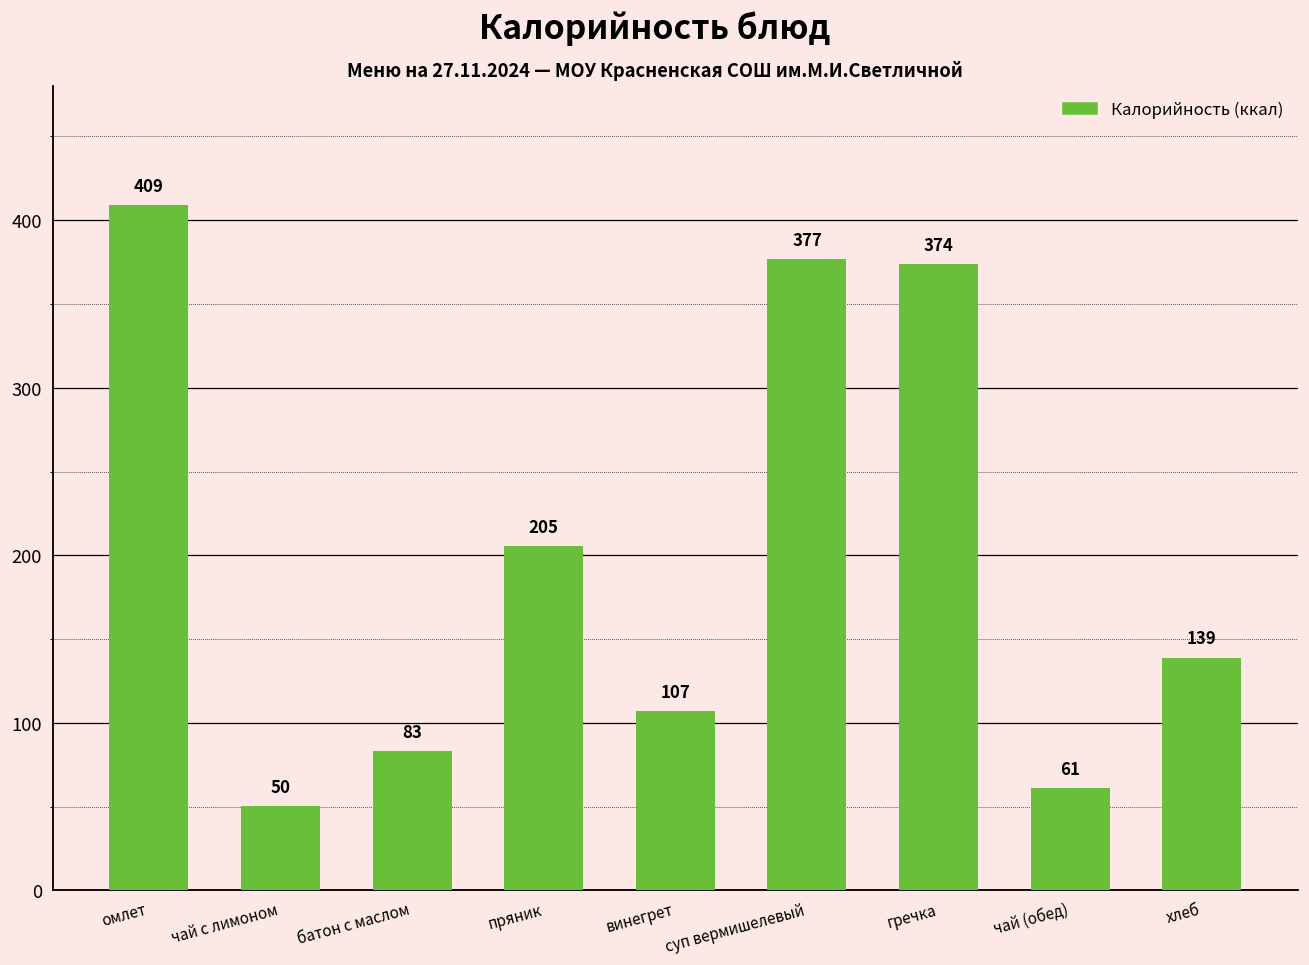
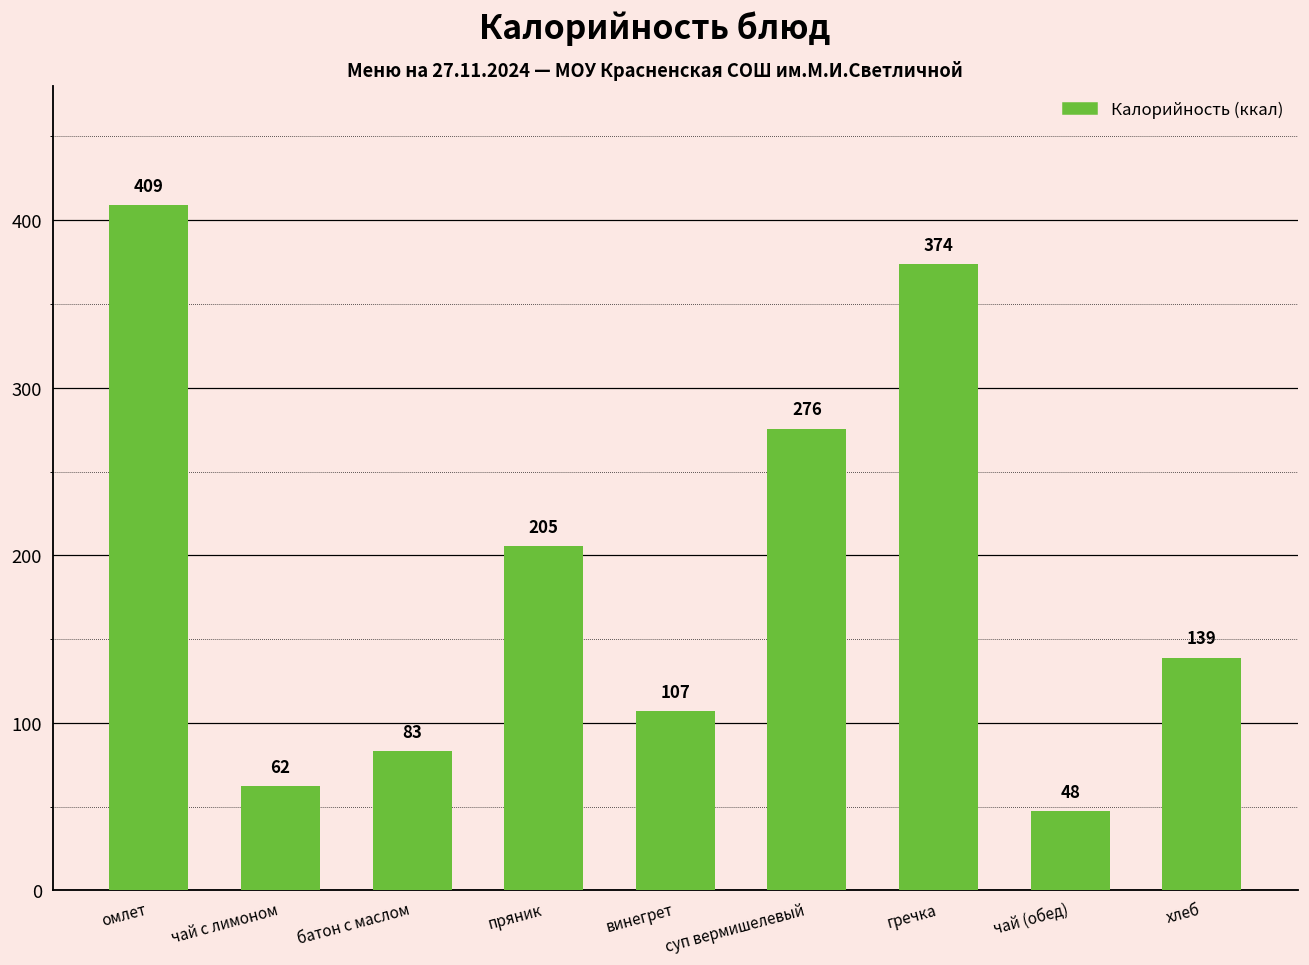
чай с лимоном: 50 -> 62
суп вермишелевый: 377 -> 276
чай (обед): 61 -> 48
